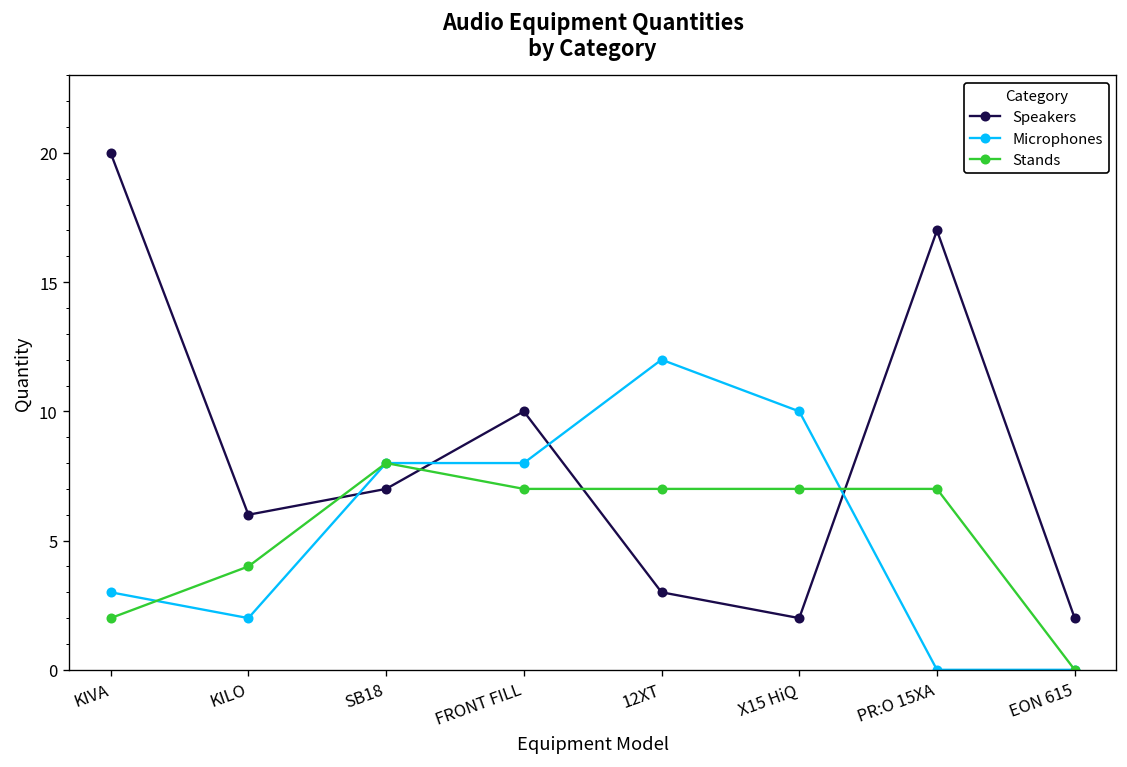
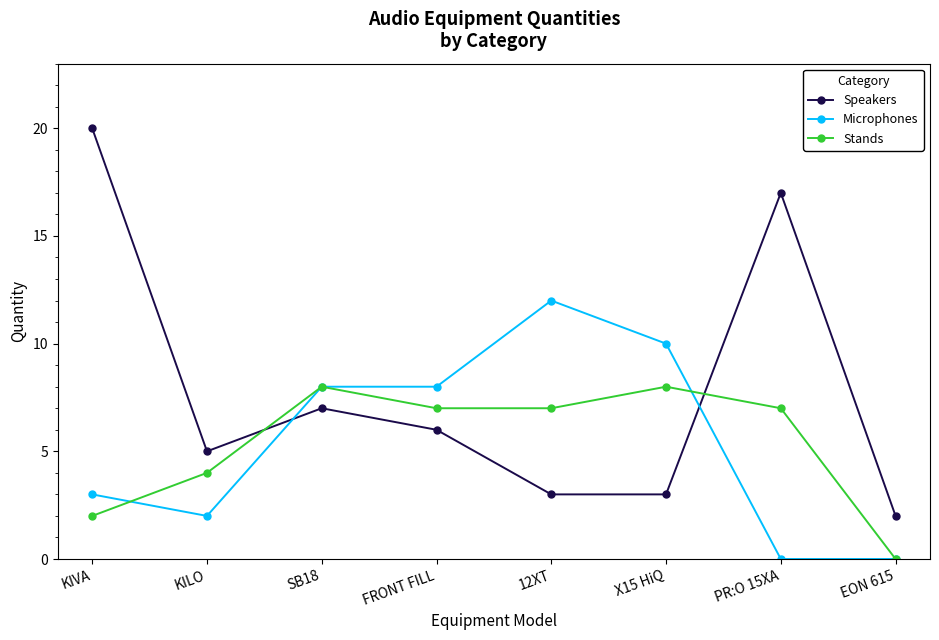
Speakers, KILO: 6 -> 5
Speakers, FRONT FILL: 10 -> 6
Speakers, X15 HiQ: 2 -> 3
Stands, X15 HiQ: 7 -> 8
